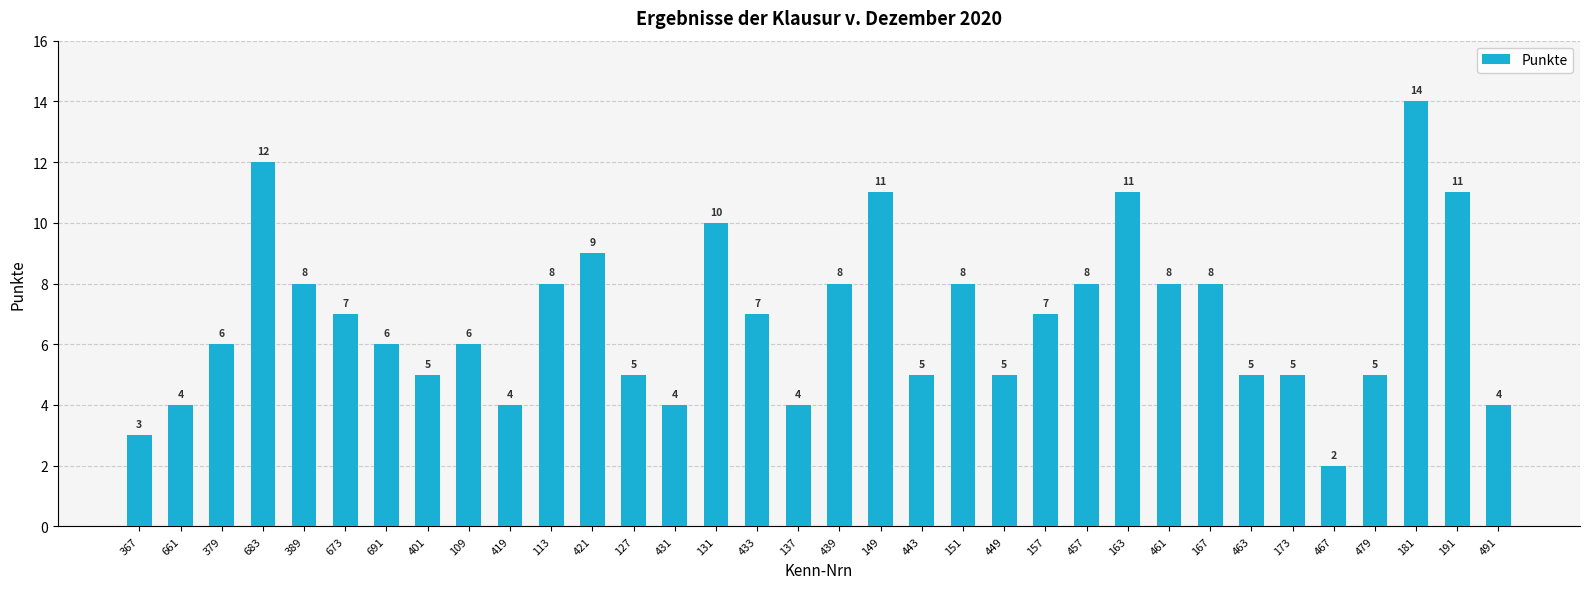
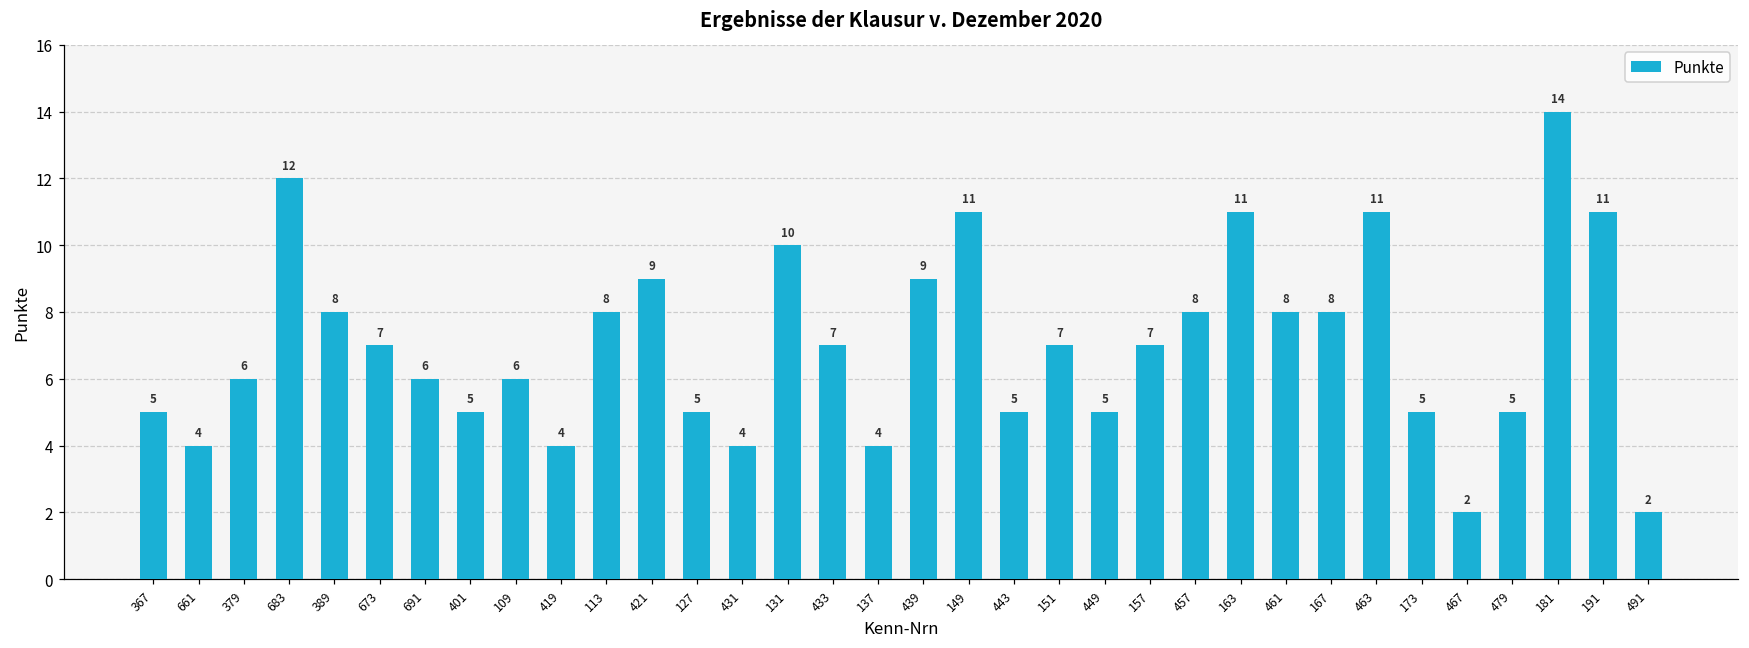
367: 3 -> 5
439: 8 -> 9
151: 8 -> 7
463: 5 -> 11
491: 4 -> 2
